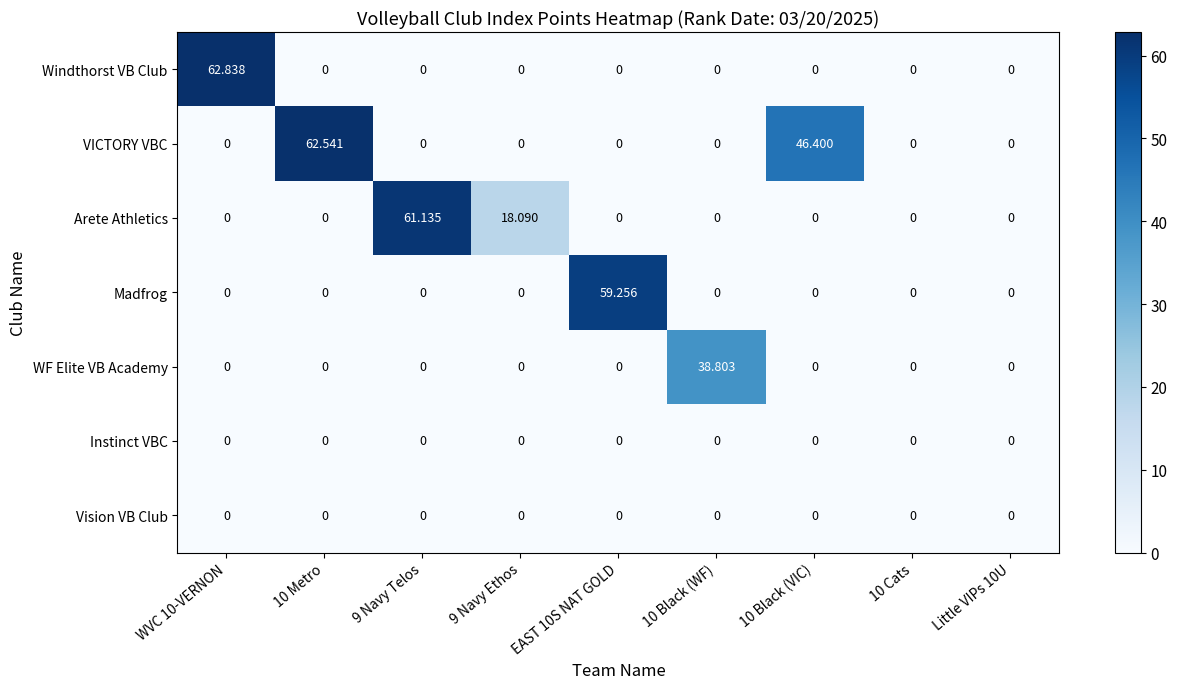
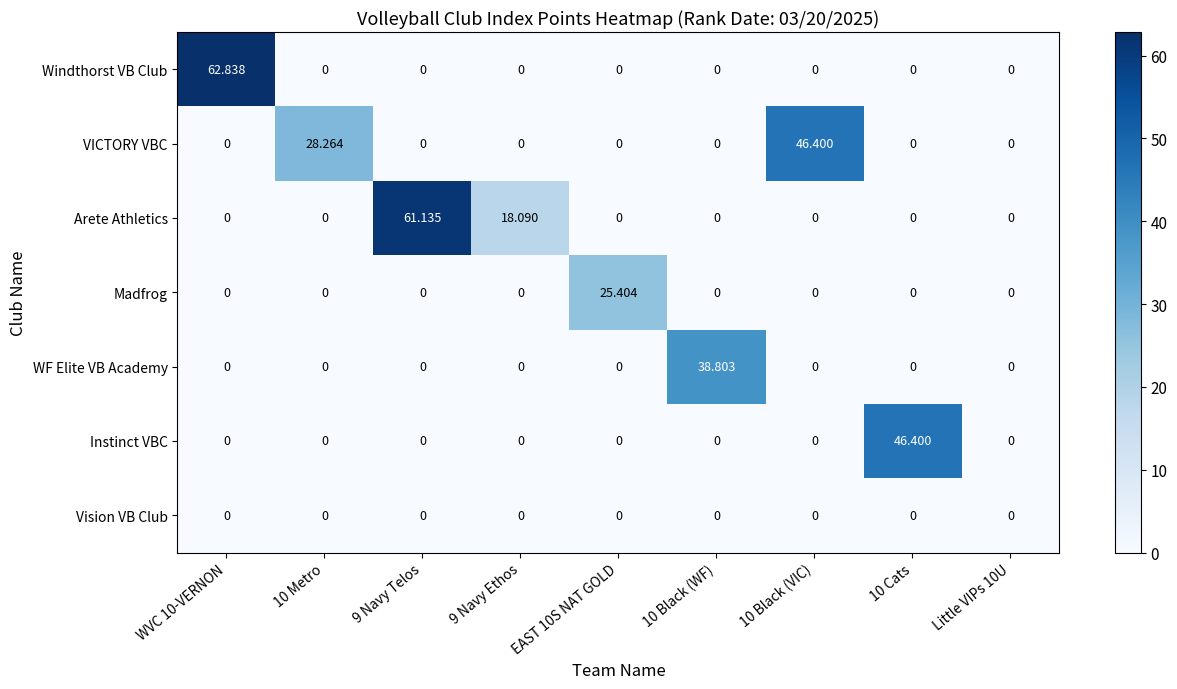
VICTORY VBC, 10 Metro: 62.541 -> 28.264
Madfrog, EAST 10S NAT GOLD: 59.256 -> 25.404
Instinct VBC, 10 Cats: 0 -> 46.400
